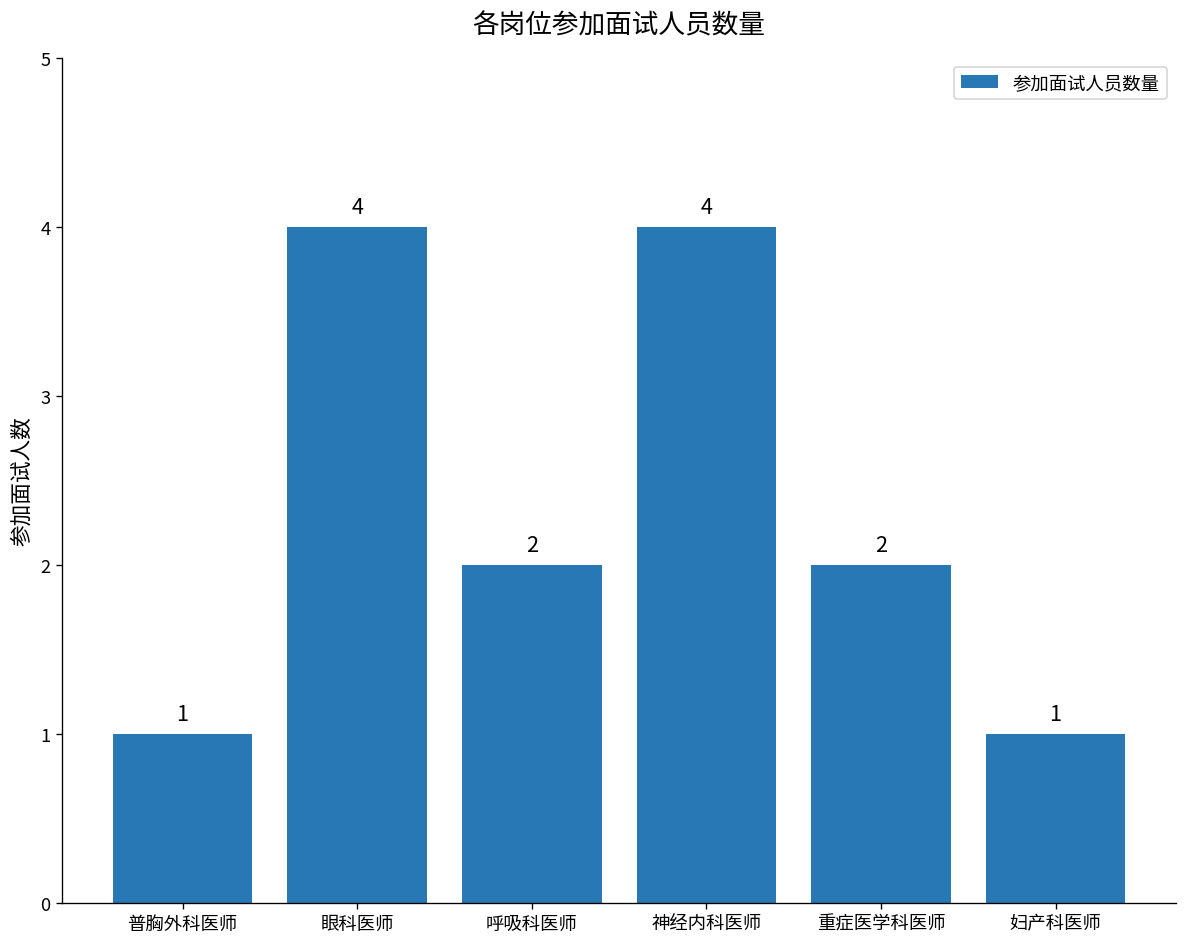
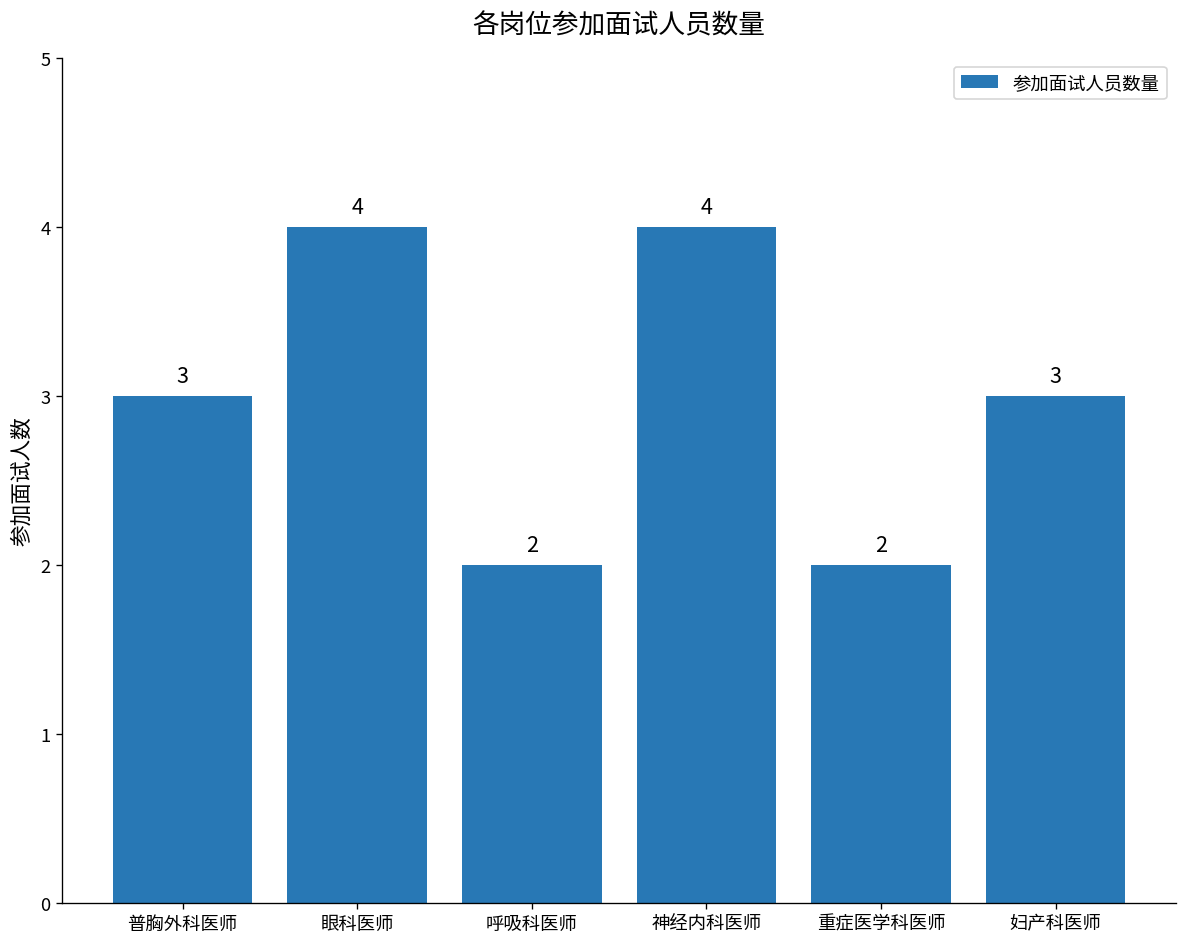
普胸外科医师: 1 -> 3
妇产科医师: 1 -> 3
